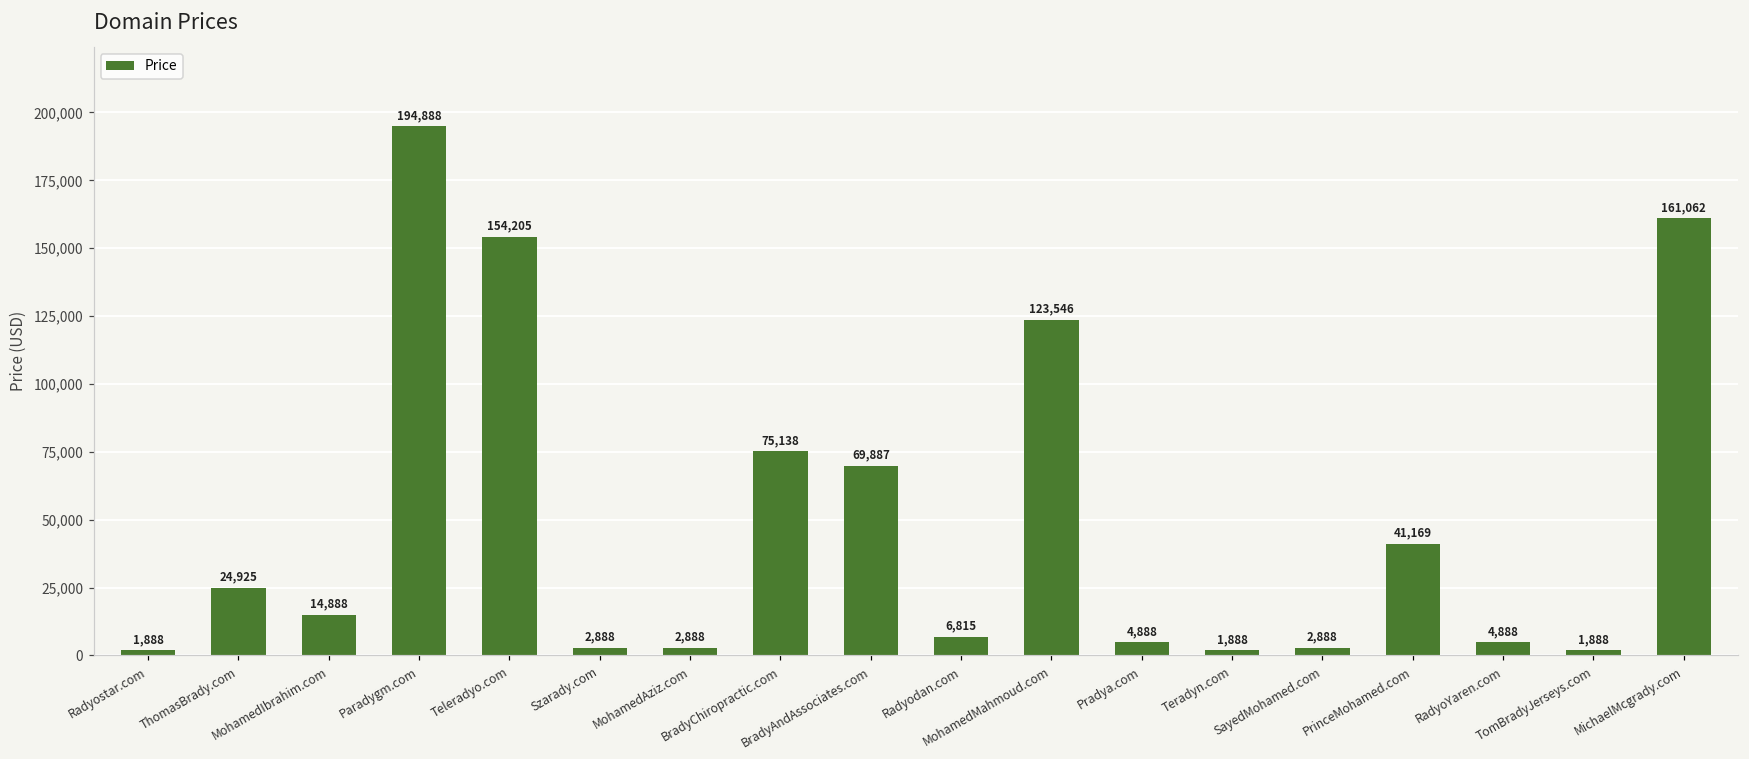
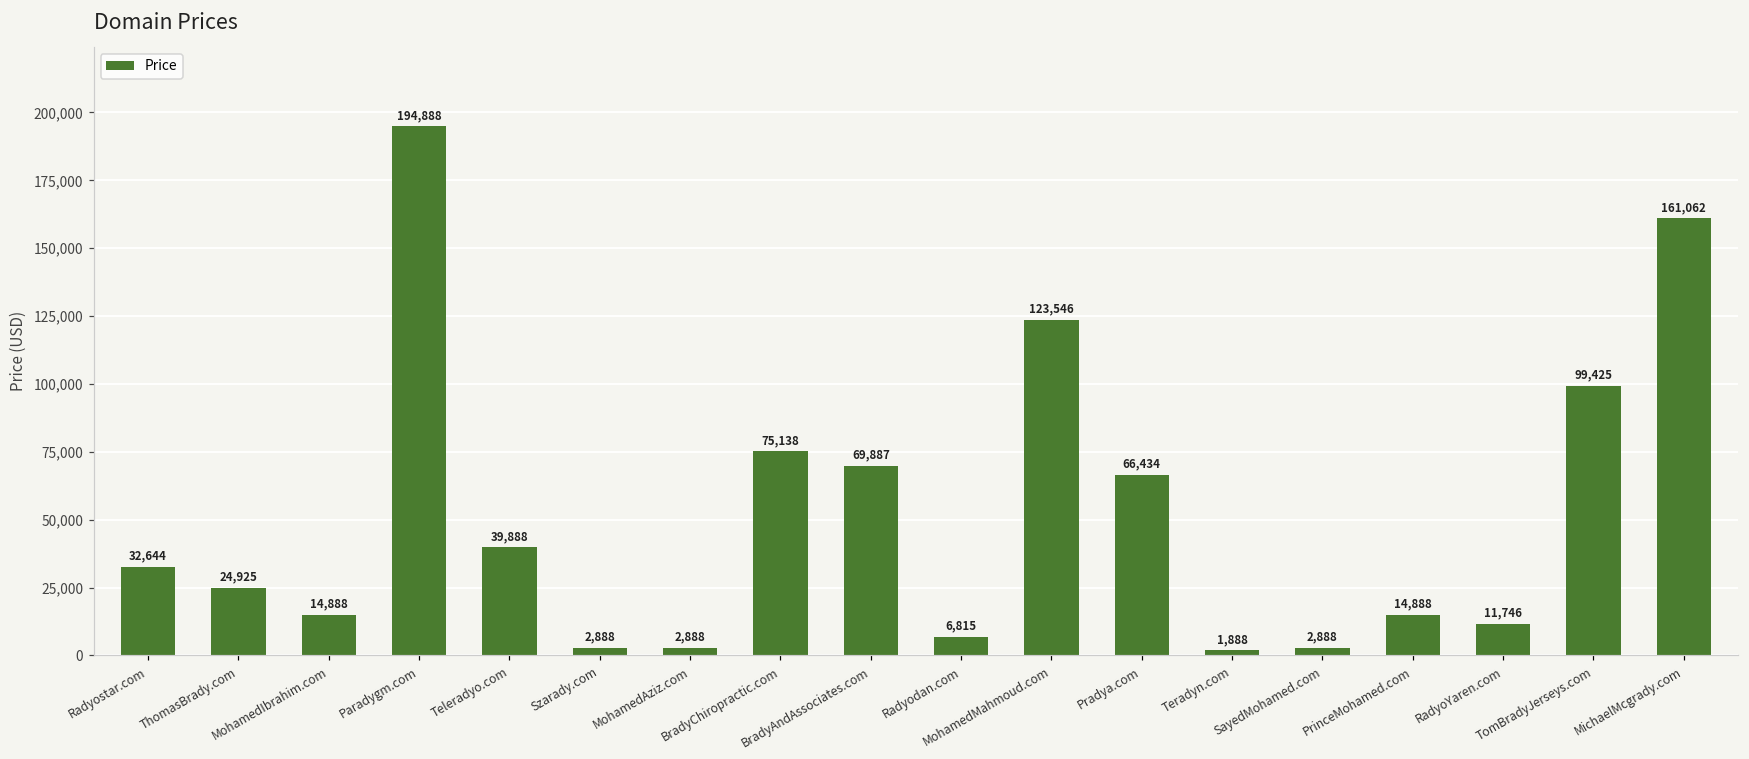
Radyostar.com: 1,888 -> 32,644
Teleradyo.com: 154,205 -> 39,888
Pradya.com: 4,888 -> 66,434
PrinceMohamed.com: 41,169 -> 14,888
RadyoYaren.com: 4,888 -> 11,746
TomBradyJerseys.com: 1,888 -> 99,425
